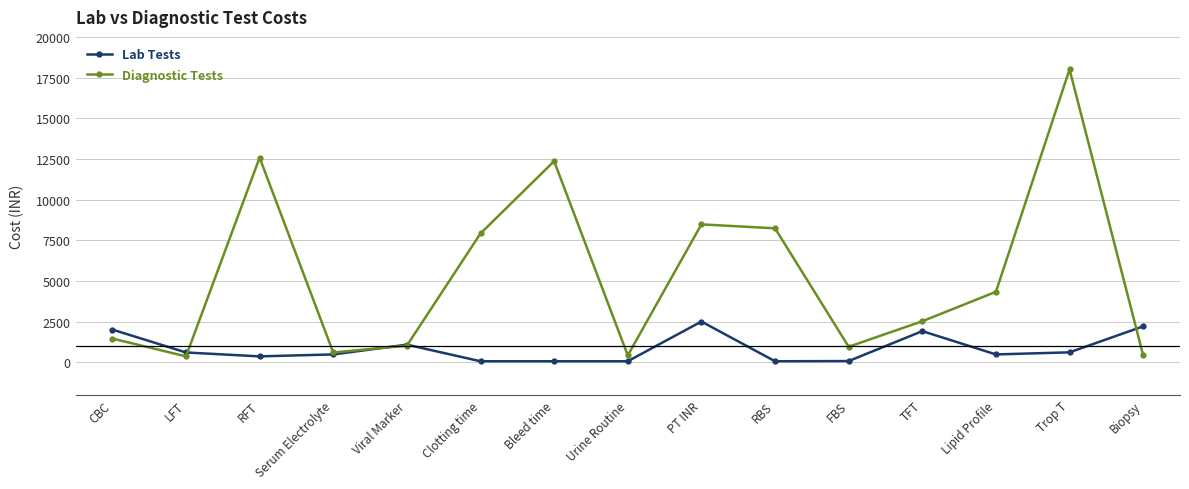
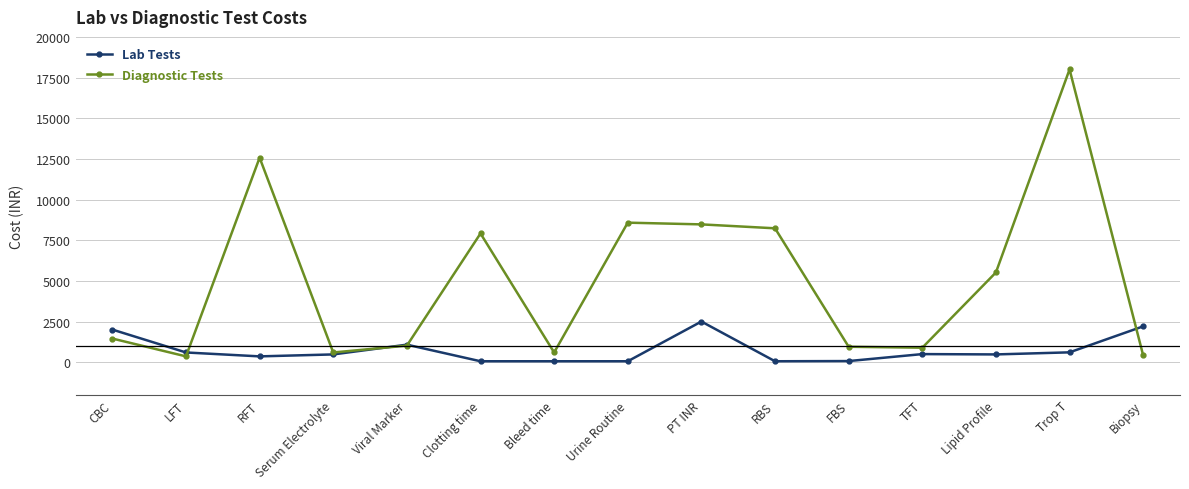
Diagnostic Tests, Bleed time: 12400 -> 600
Diagnostic Tests, Urine Routine: 400 -> 8600
Lab Tests, TFT: 1900 -> 500
Diagnostic Tests, TFT: 2500 -> 900
Diagnostic Tests, Lipid Profile: 4300 -> 5500
